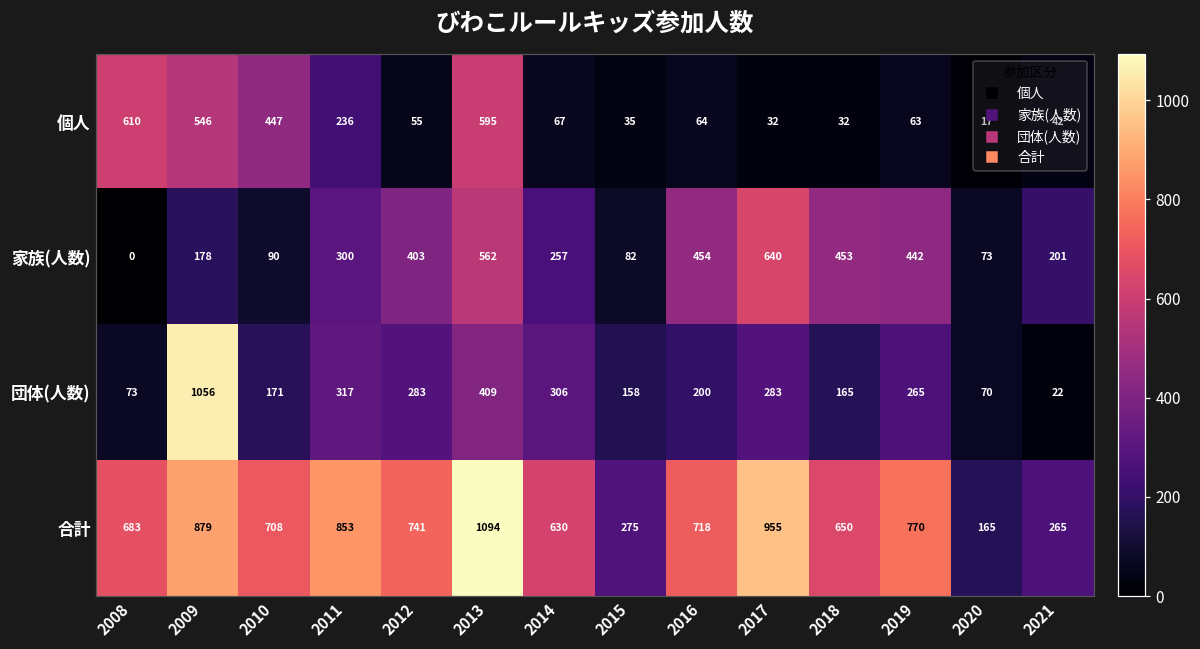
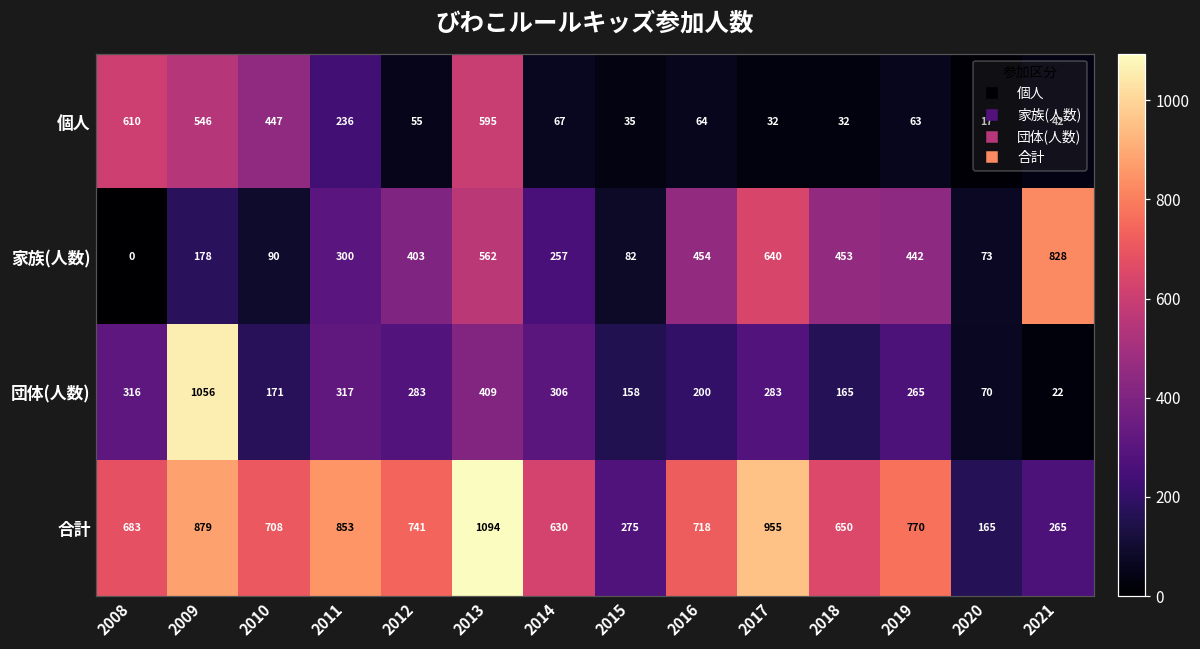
家族(人数), 2021: 201 -> 828
団体(人数), 2008: 73 -> 316
